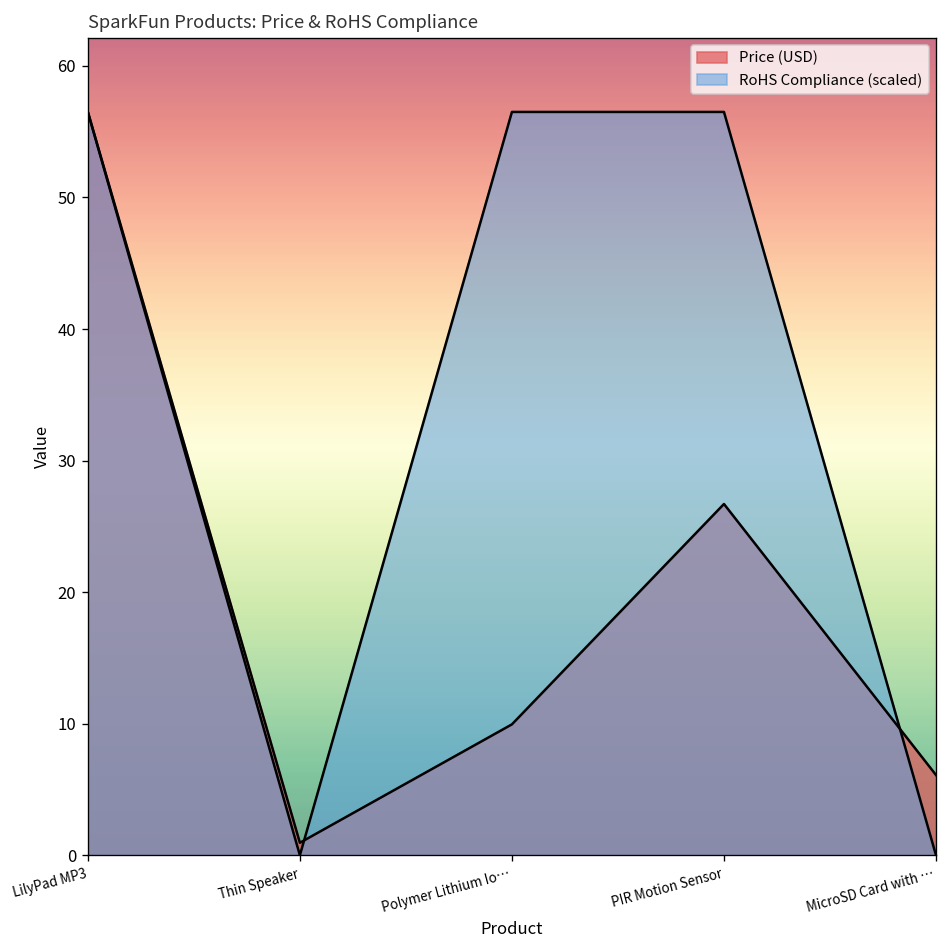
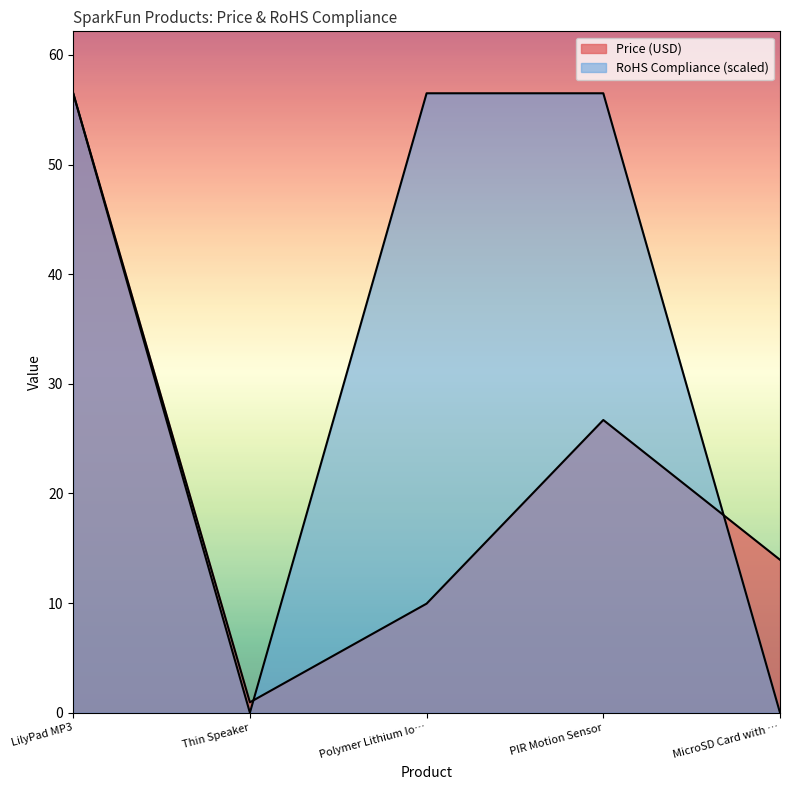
Price (USD), MicroSD Card with …: 6.1 -> 14.0
